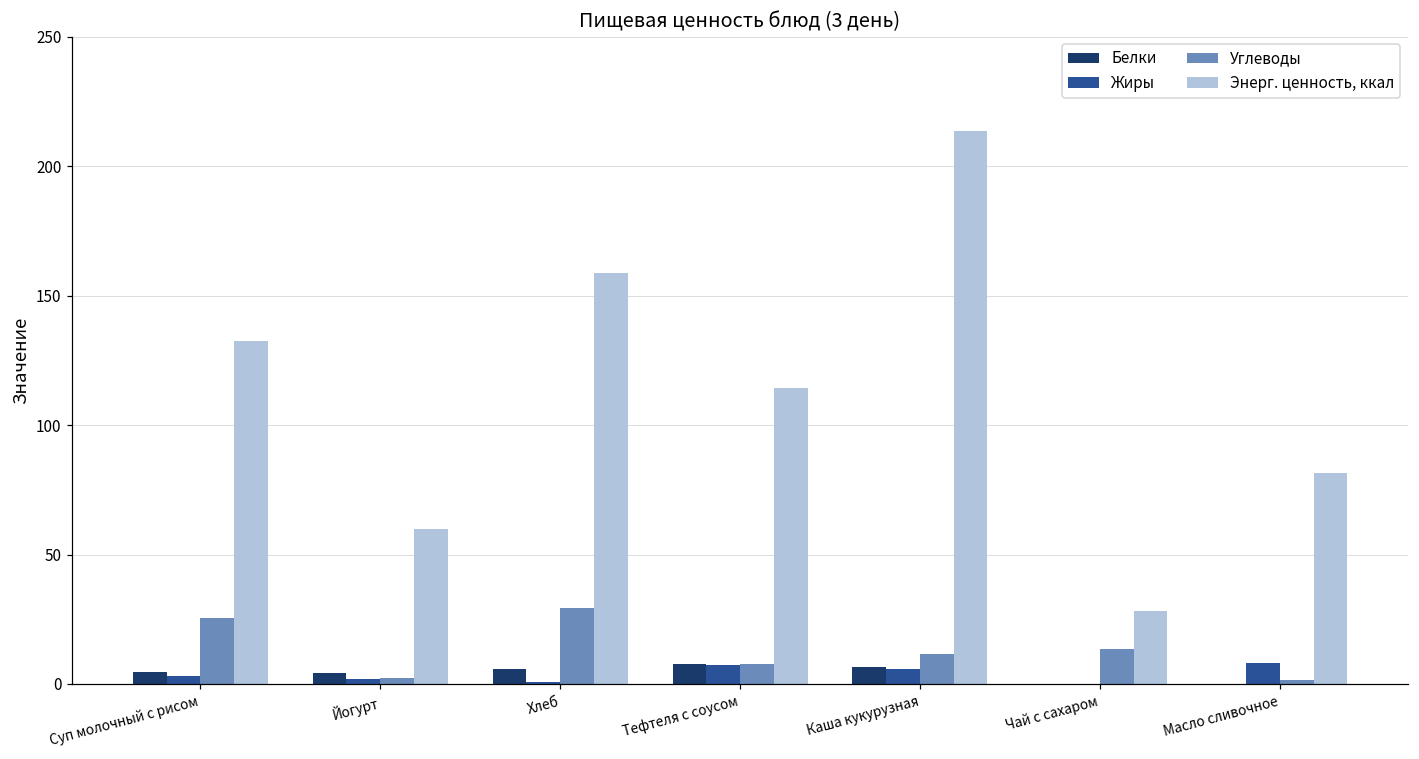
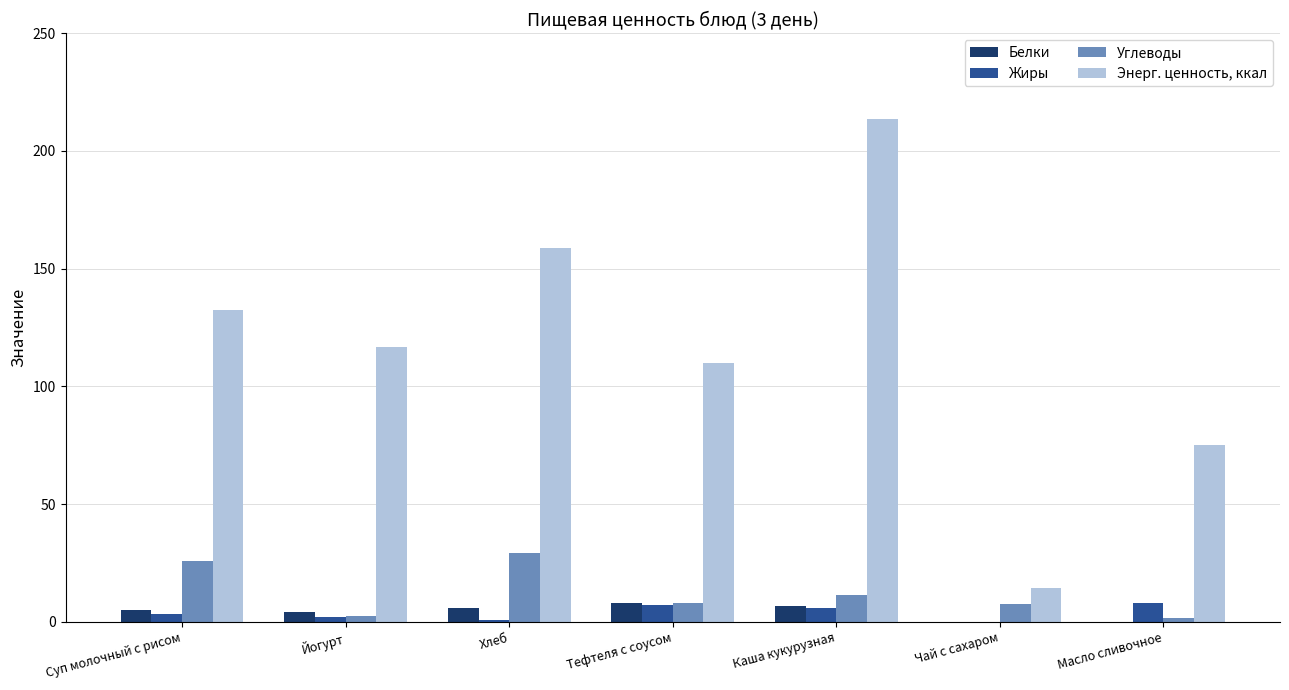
Энерг. ценность, ккал, Йогурт: 60 -> 117
Энерг. ценность, ккал, Тефтеля с соусом: 114 -> 110
Углеводы, Чай с сахаром: 13 -> 7
Энерг. ценность, ккал, Чай с сахаром: 28 -> 15
Энерг. ценность, ккал, Масло сливочное: 82 -> 75
